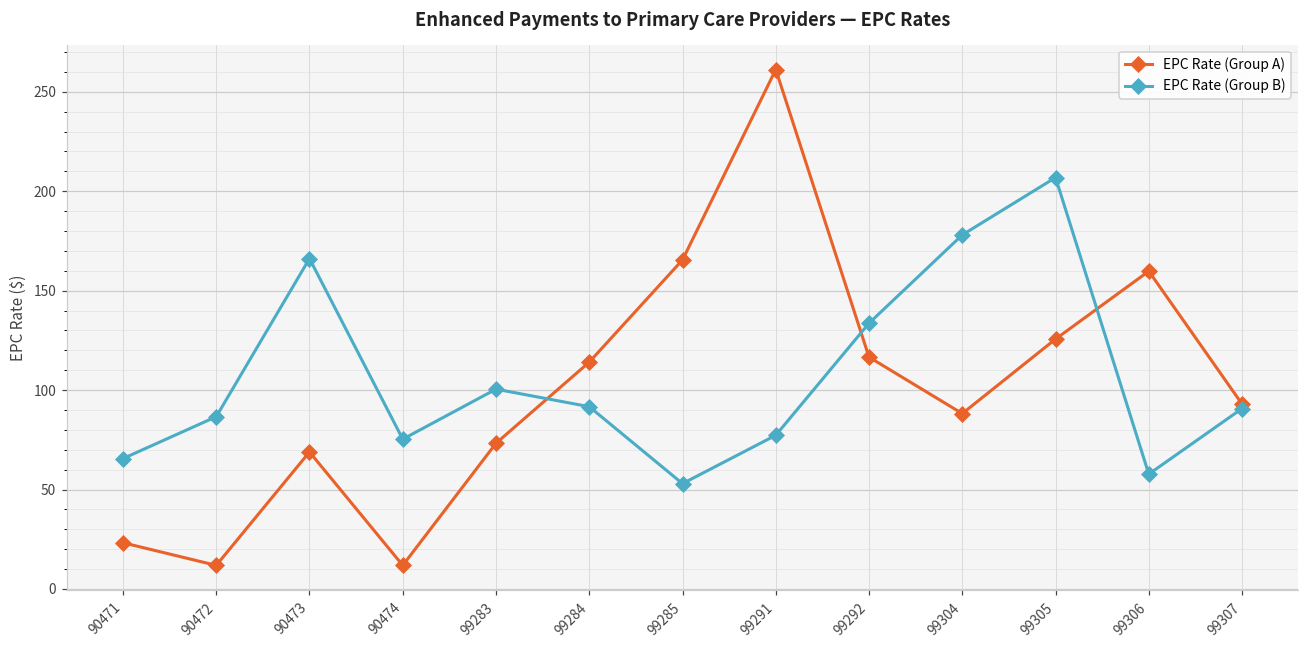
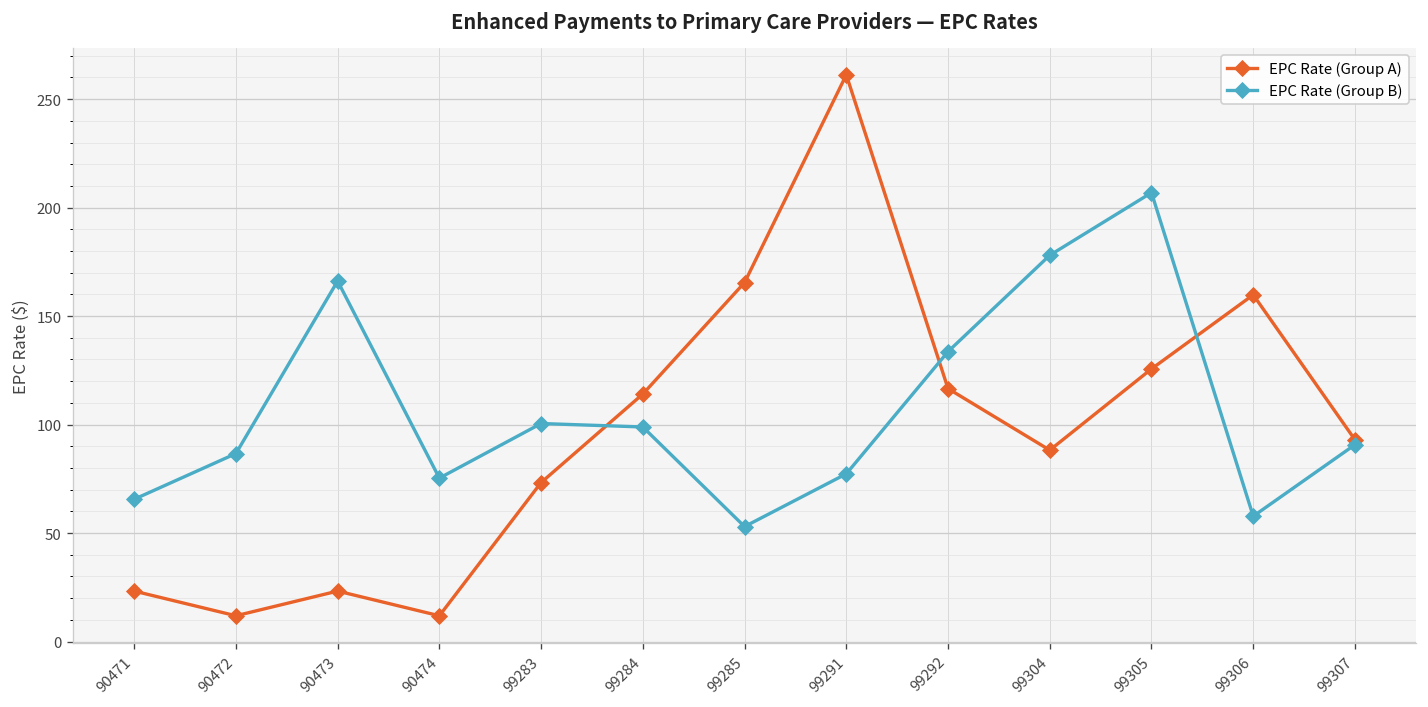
EPC Rate (Group A), 90473: 69 -> 23
EPC Rate (Group B), 99284: 92 -> 99
